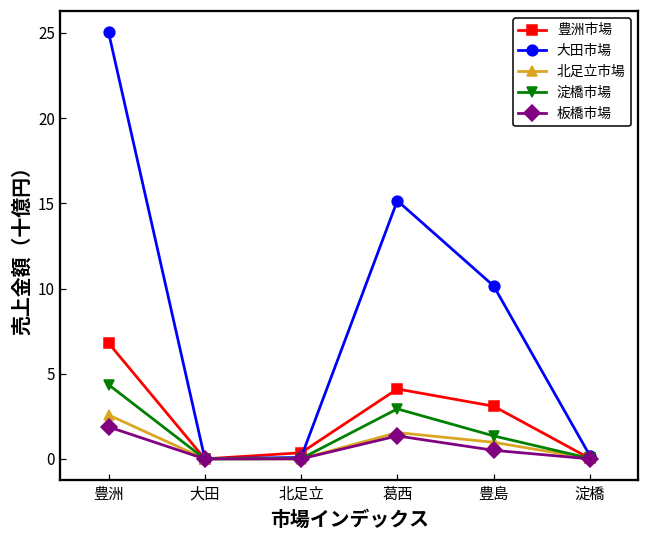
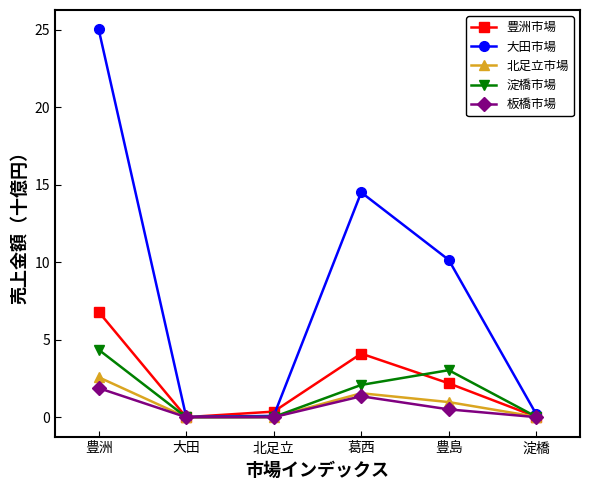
大田市場, 葛西: 15.2 -> 14.5
淀橋市場, 葛西: 2.9 -> 2.1
豊洲市場, 豊島: 3.1 -> 2.2
淀橋市場, 豊島: 1.4 -> 3.0
